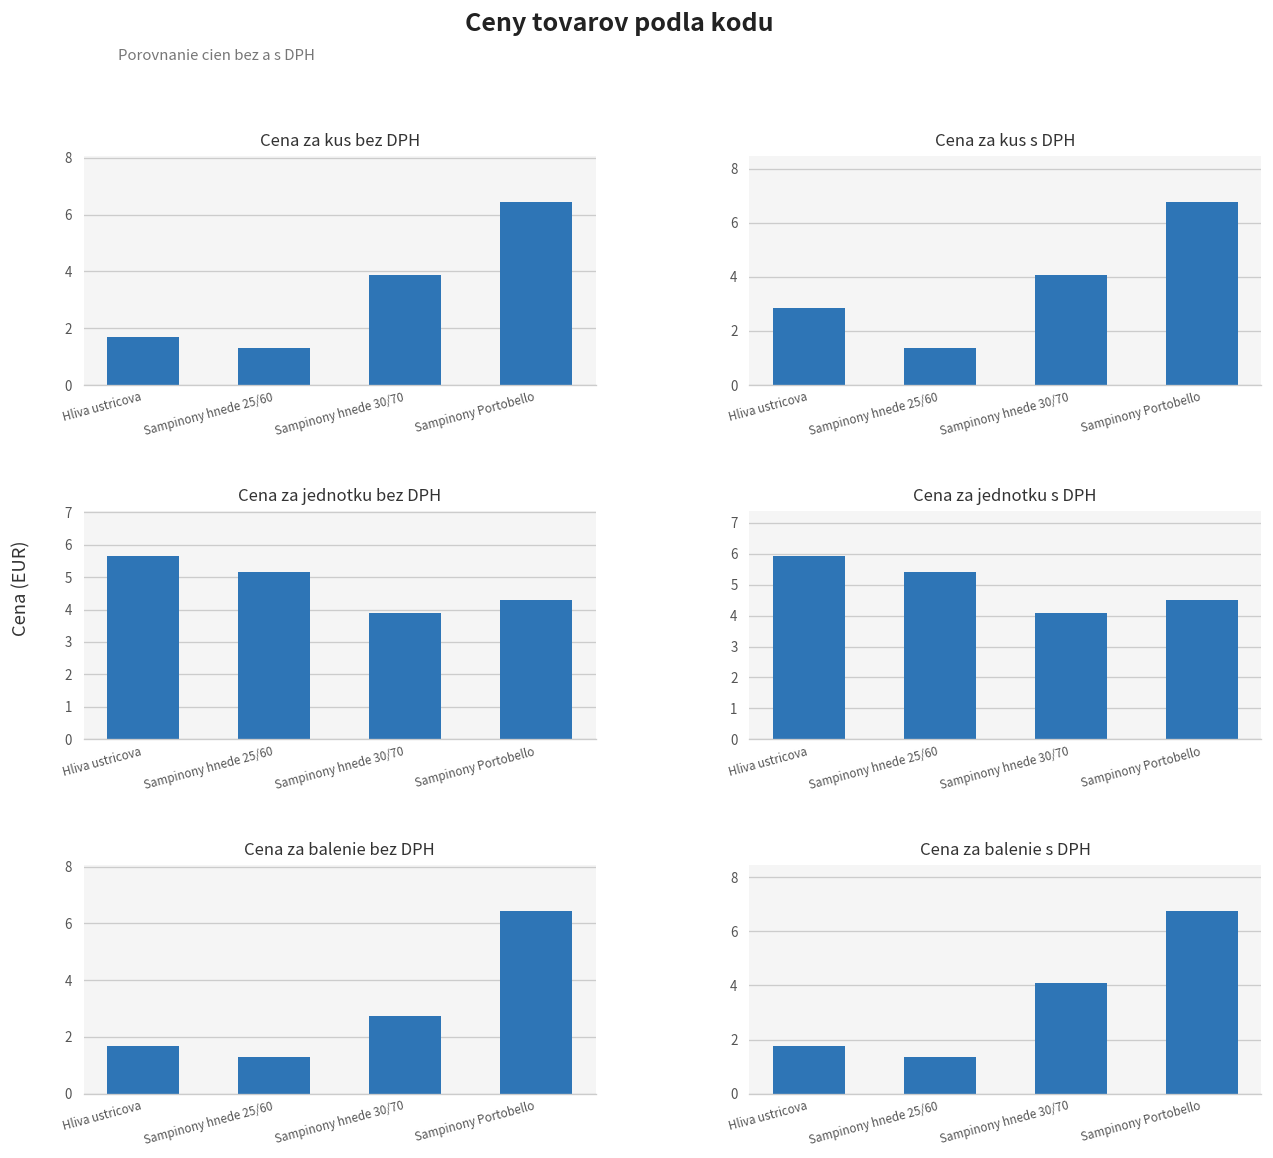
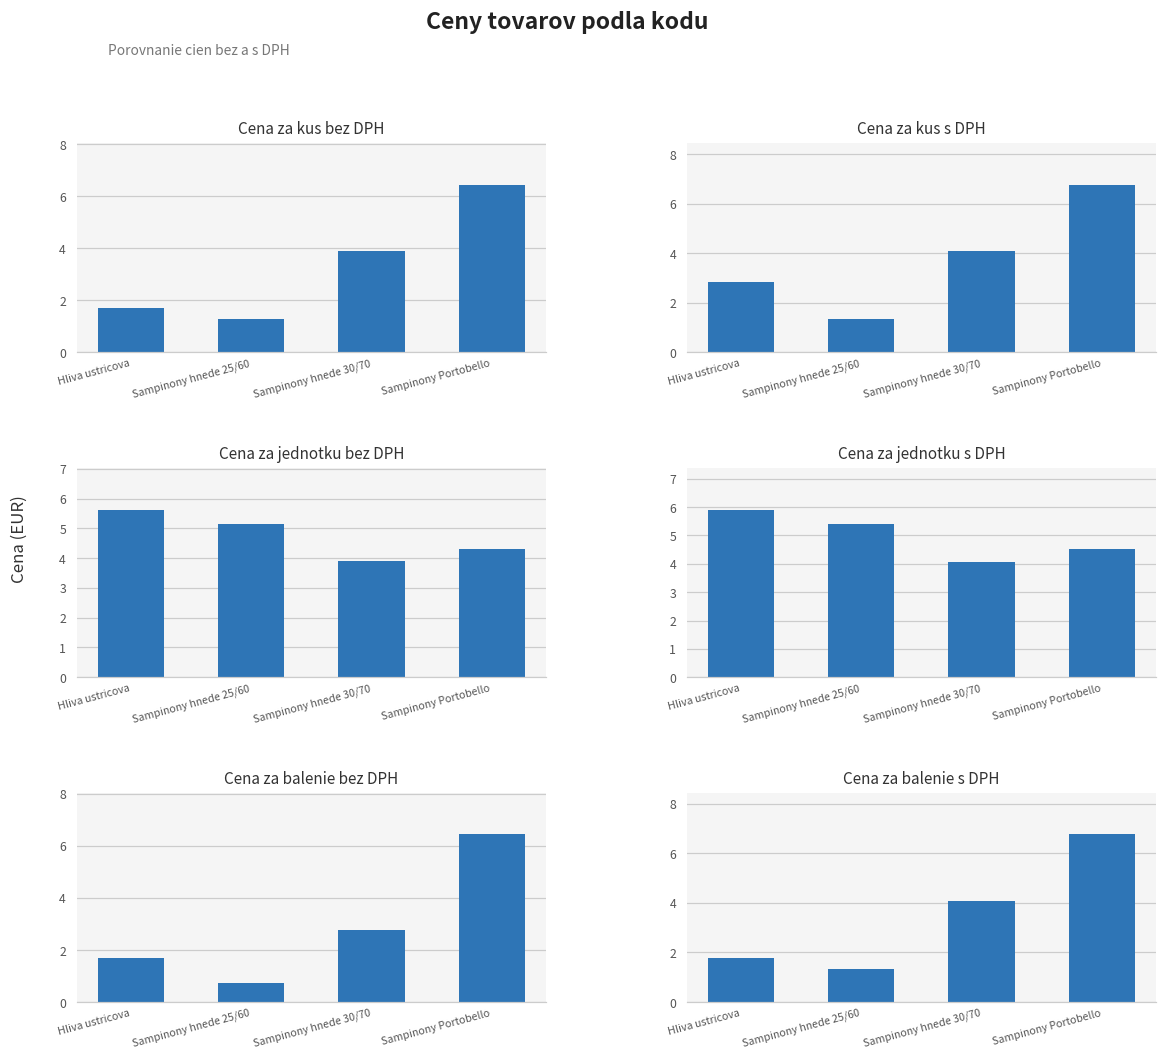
Cena za balenie bez DPH, Sampinony hnede 25/60: 1.3 -> 0.7
